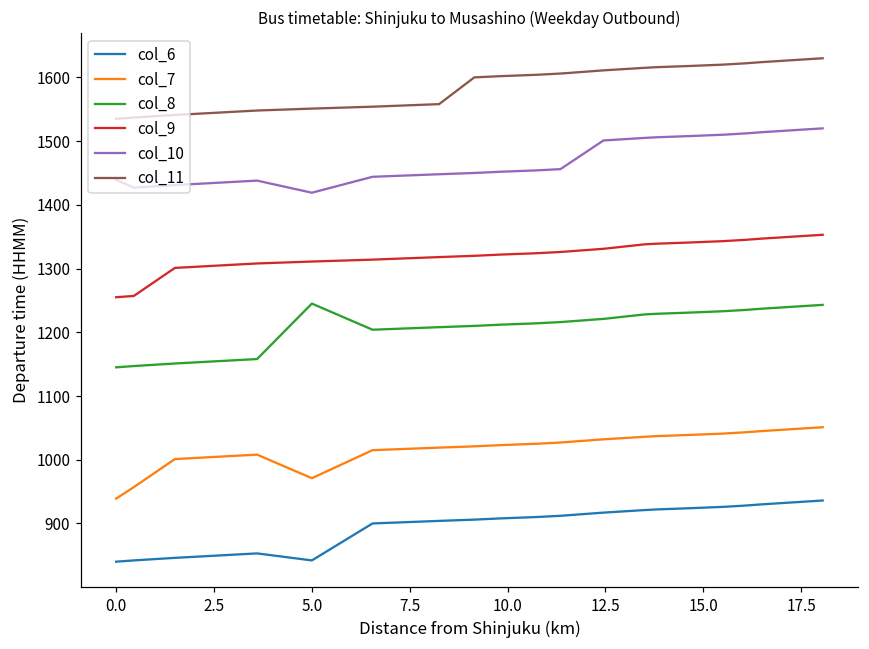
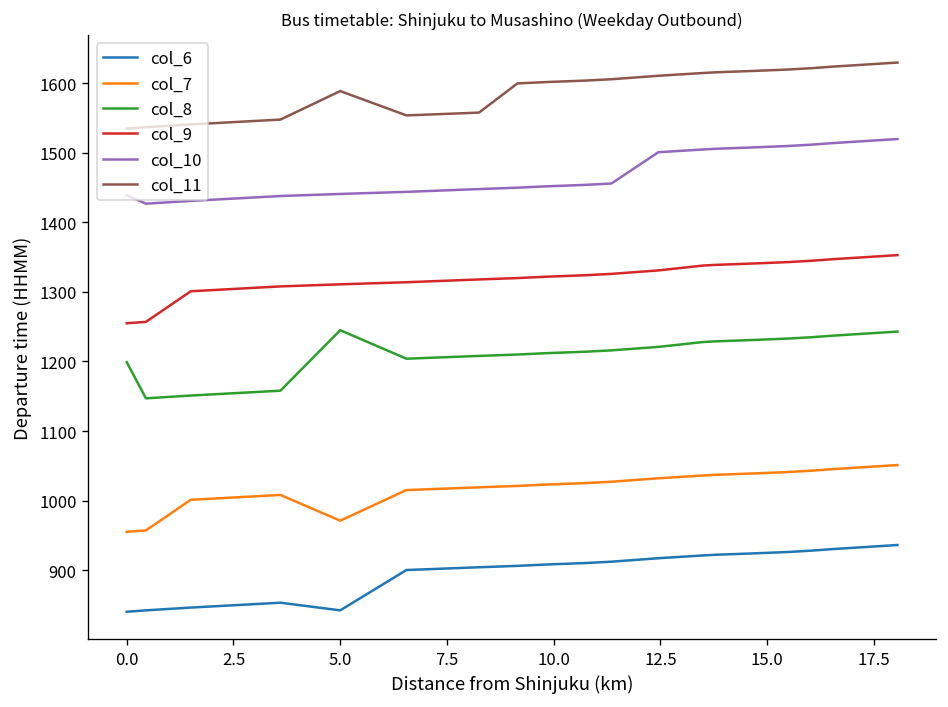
col_7, 0.0: 940 -> 960
col_8, 0.0: 1150 -> 1200
col_10, 5.0: 1420 -> 1440
col_11, 5.0: 1550 -> 1590
